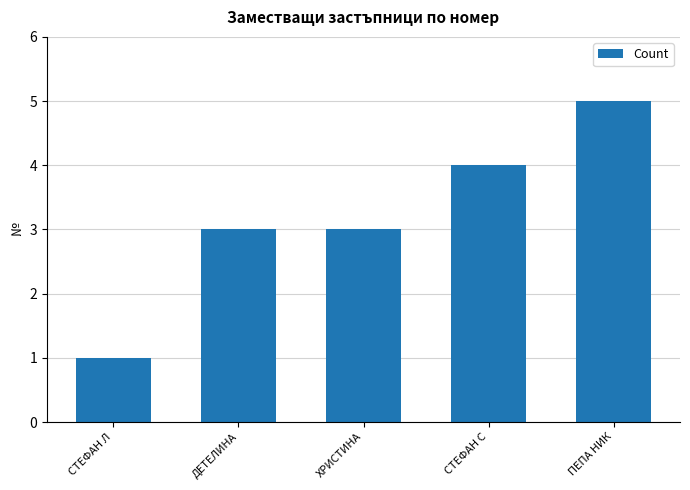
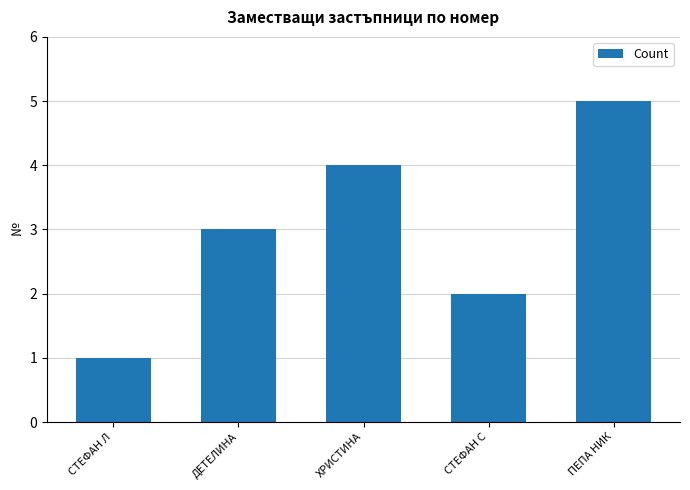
ХРИСТИНА: 3 -> 4
СТЕФАН С: 4 -> 2
